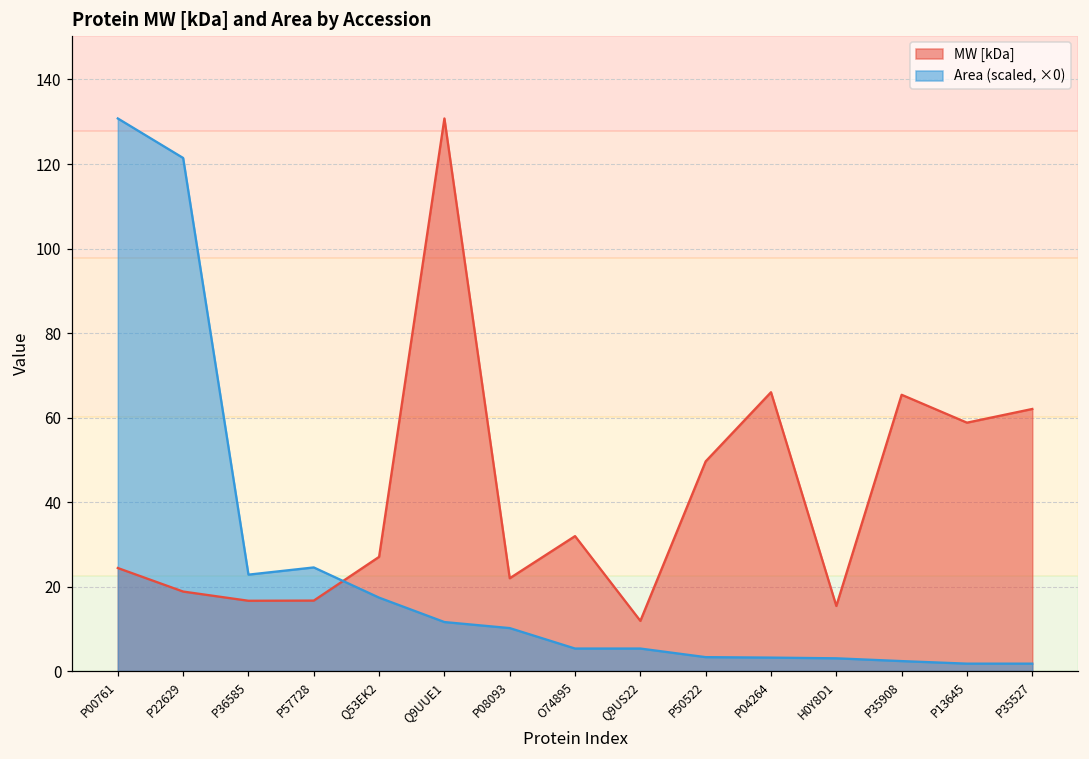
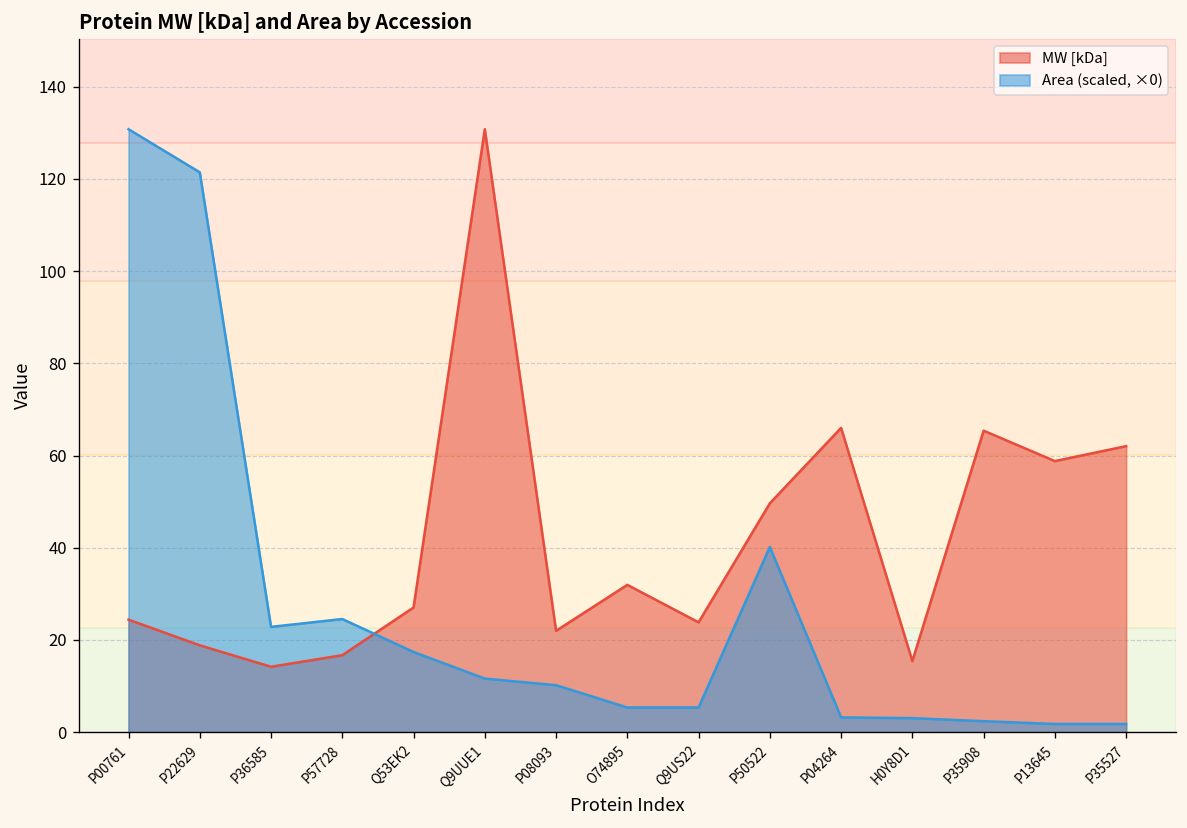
MW [kDa], P36585: 17 -> 14
MW [kDa], Q9US22: 12 -> 24
Area (scaled, ×0), P50522: 3 -> 40
